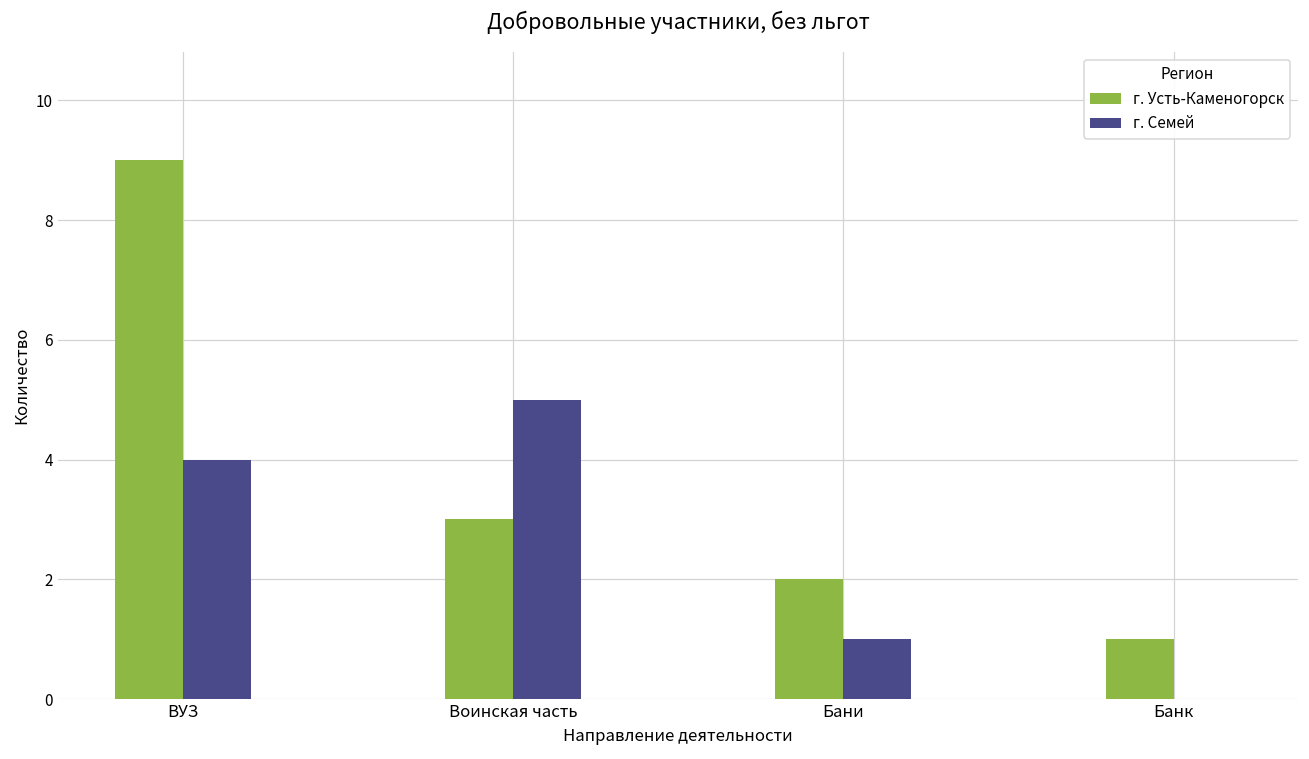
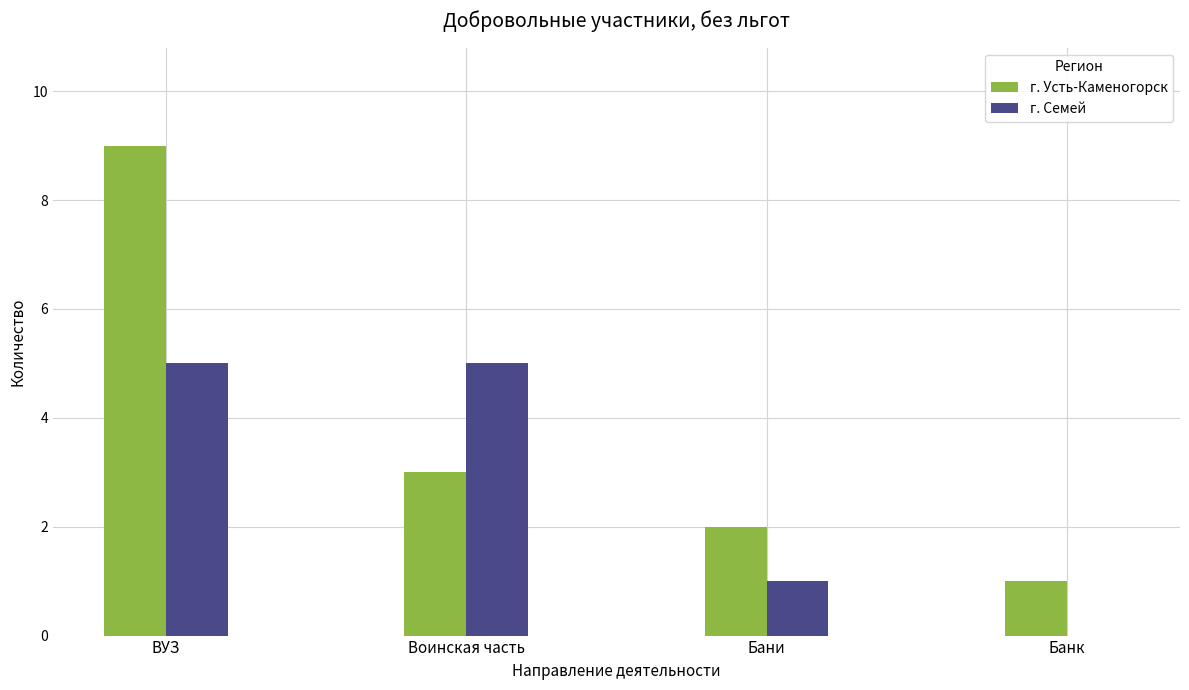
г. Семей, ВУЗ: 4 -> 5
